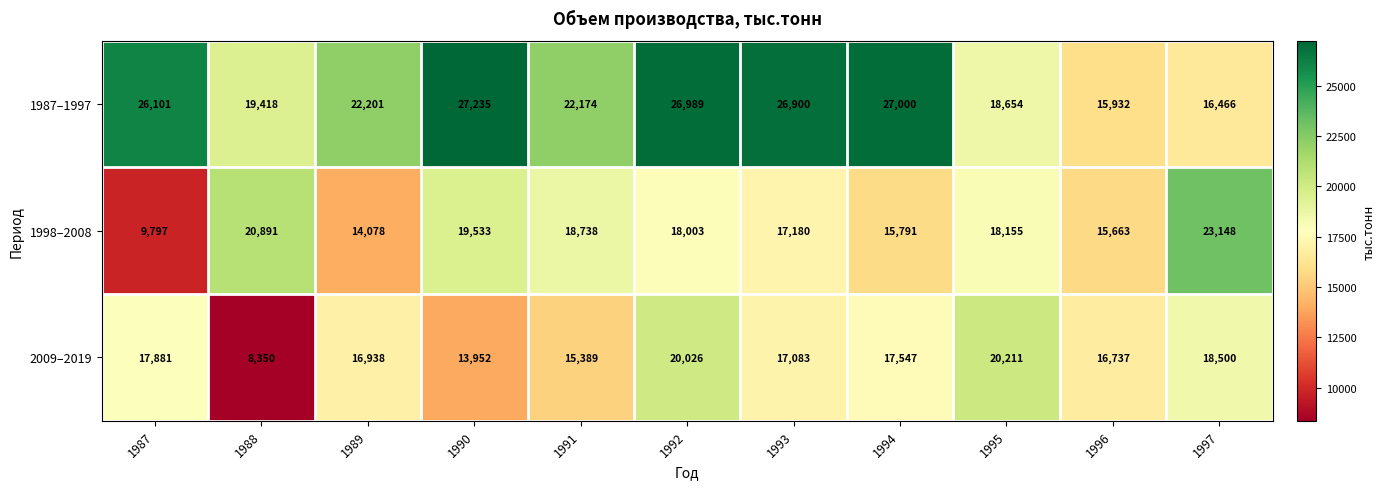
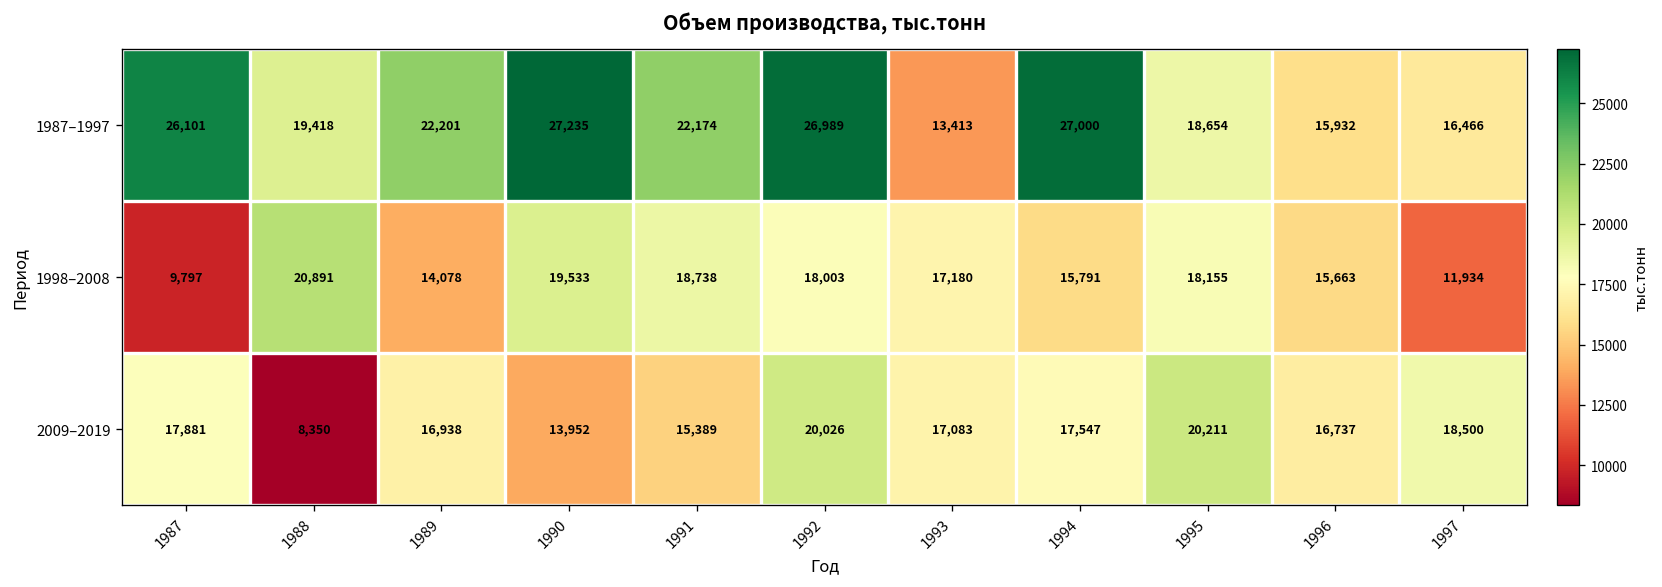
1987–1997, 1993: 26,900 -> 13,413
1998–2008, 1997: 23,148 -> 11,934
